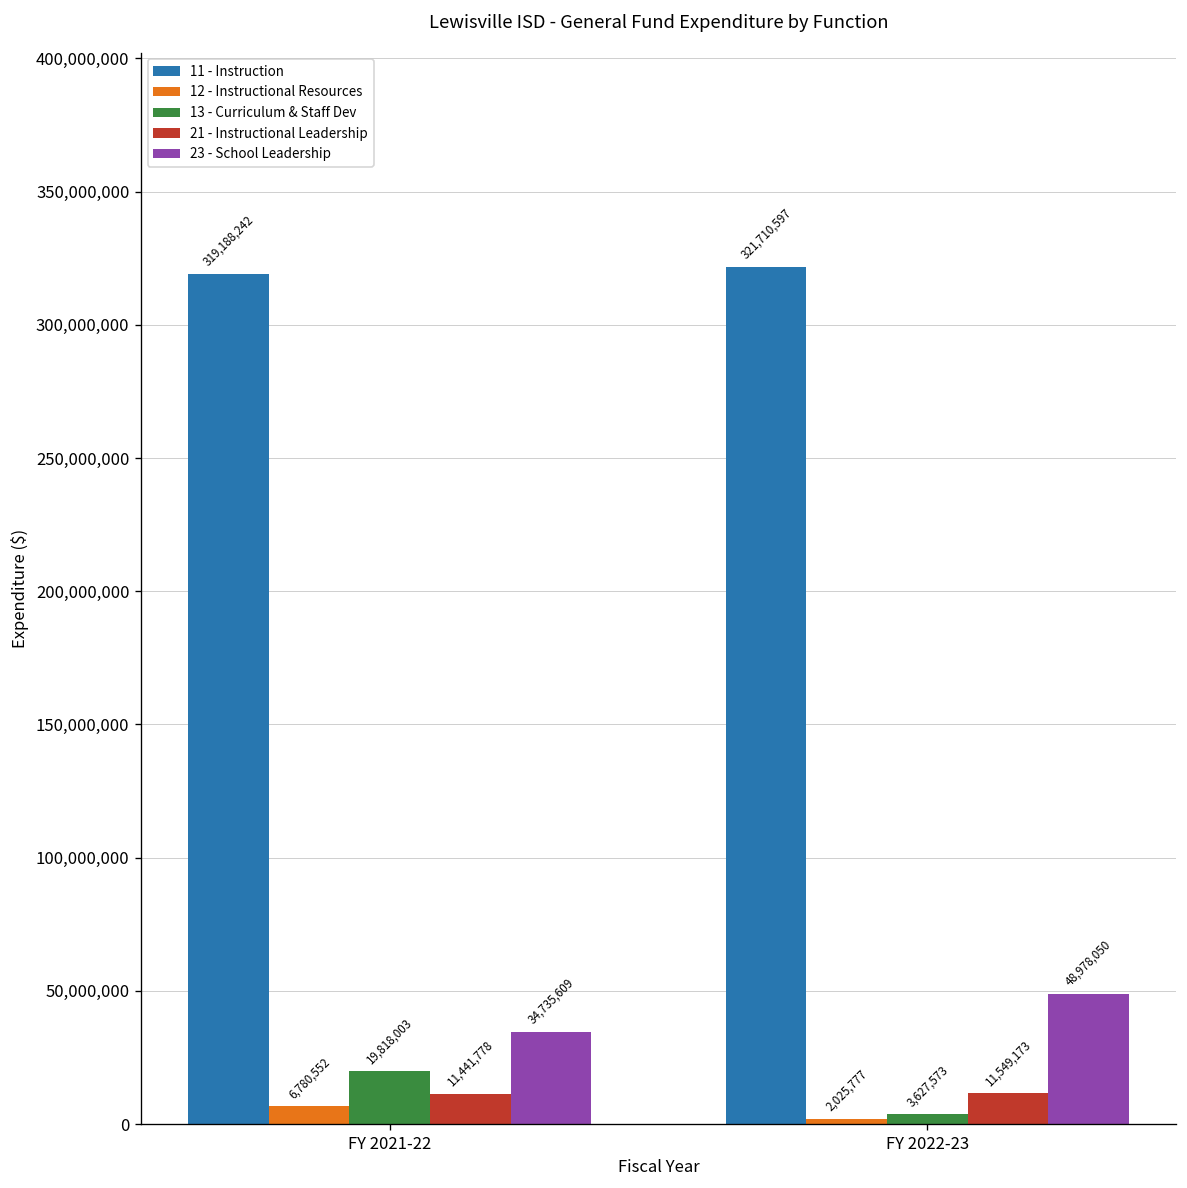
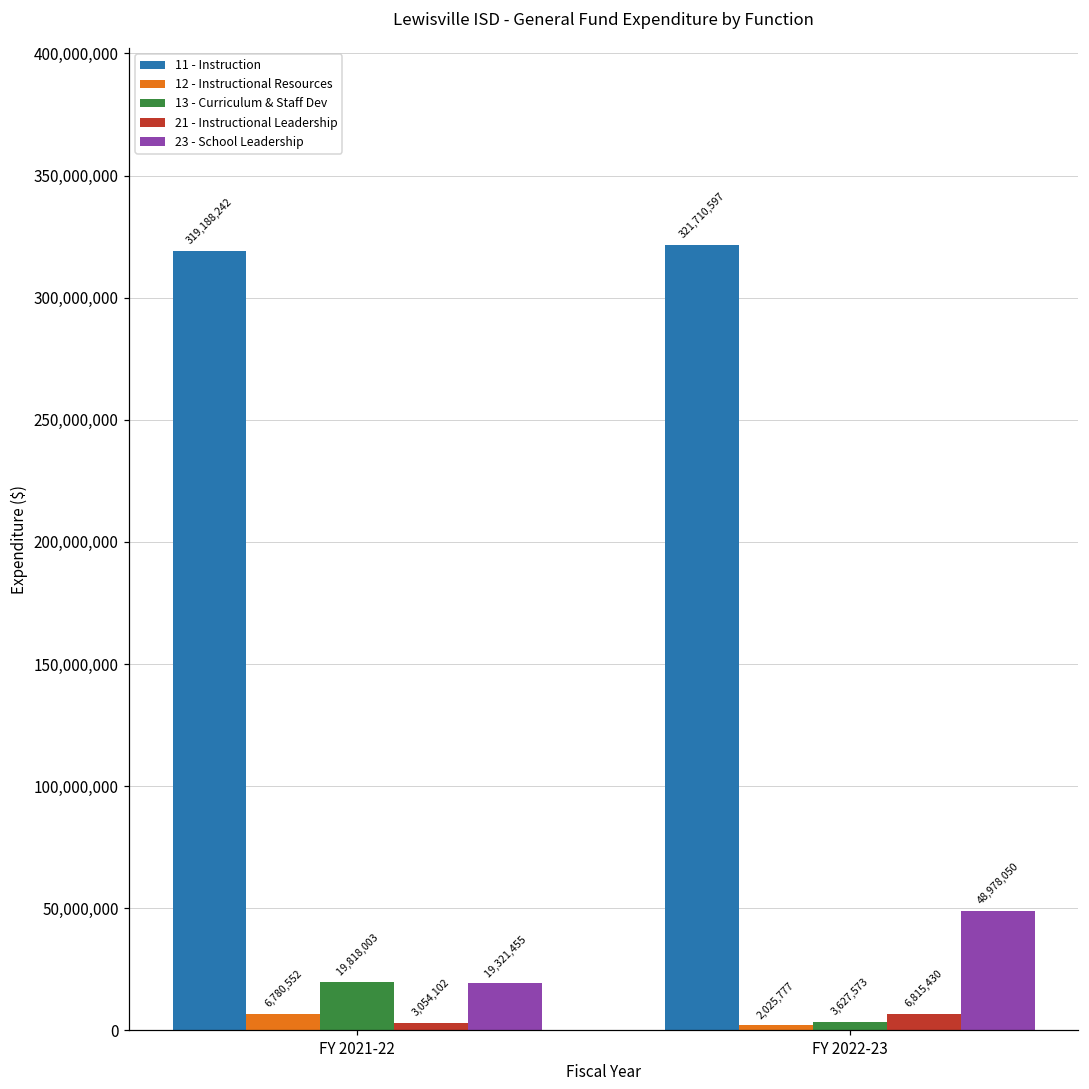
21 - Instructional Leadership, FY 2021-22: 11,441,778 -> 3,054,102
23 - School Leadership, FY 2021-22: 34,735,609 -> 19,321,455
21 - Instructional Leadership, FY 2022-23: 11,549,173 -> 6,815,430
